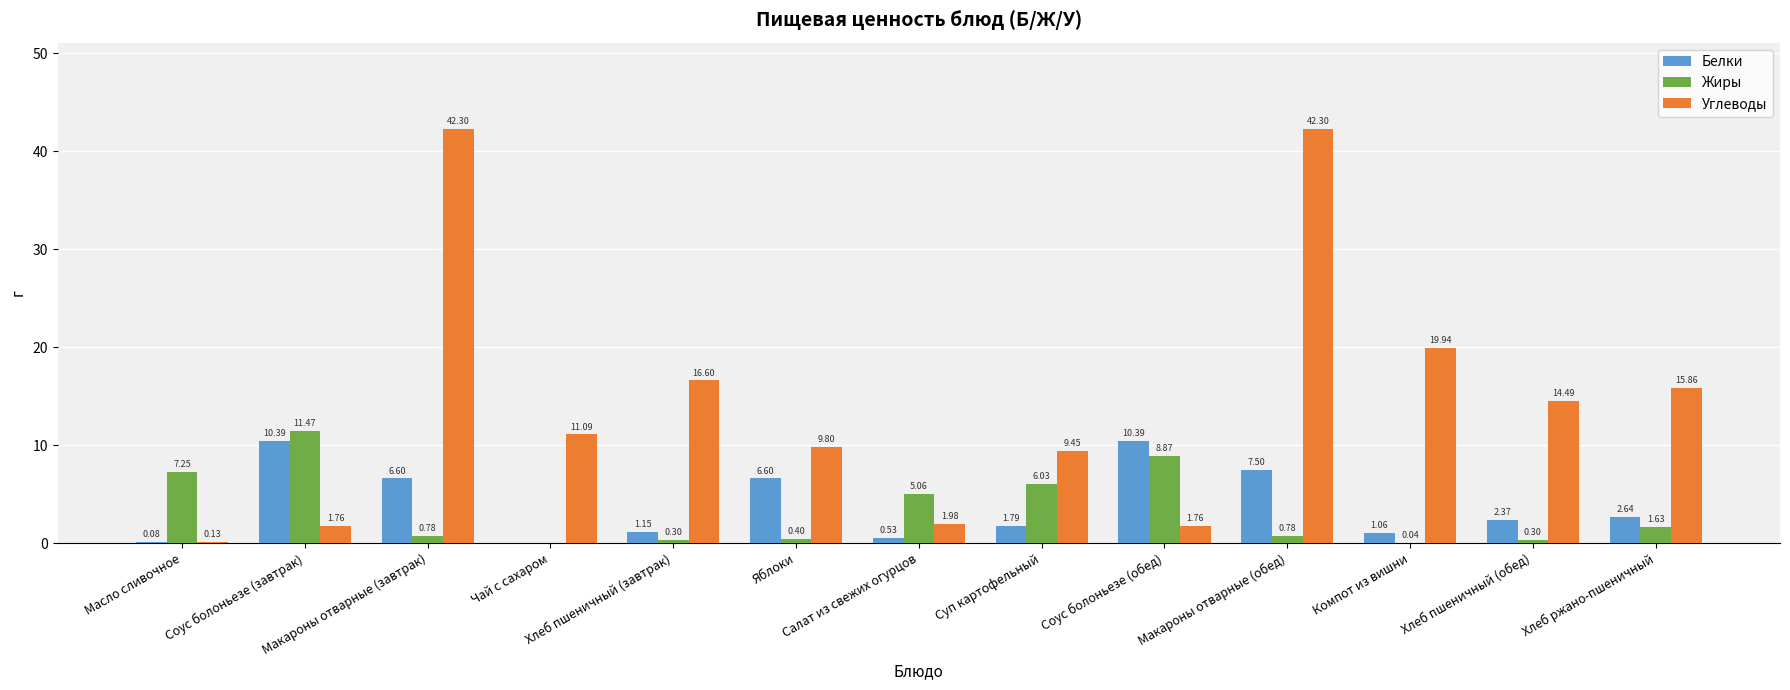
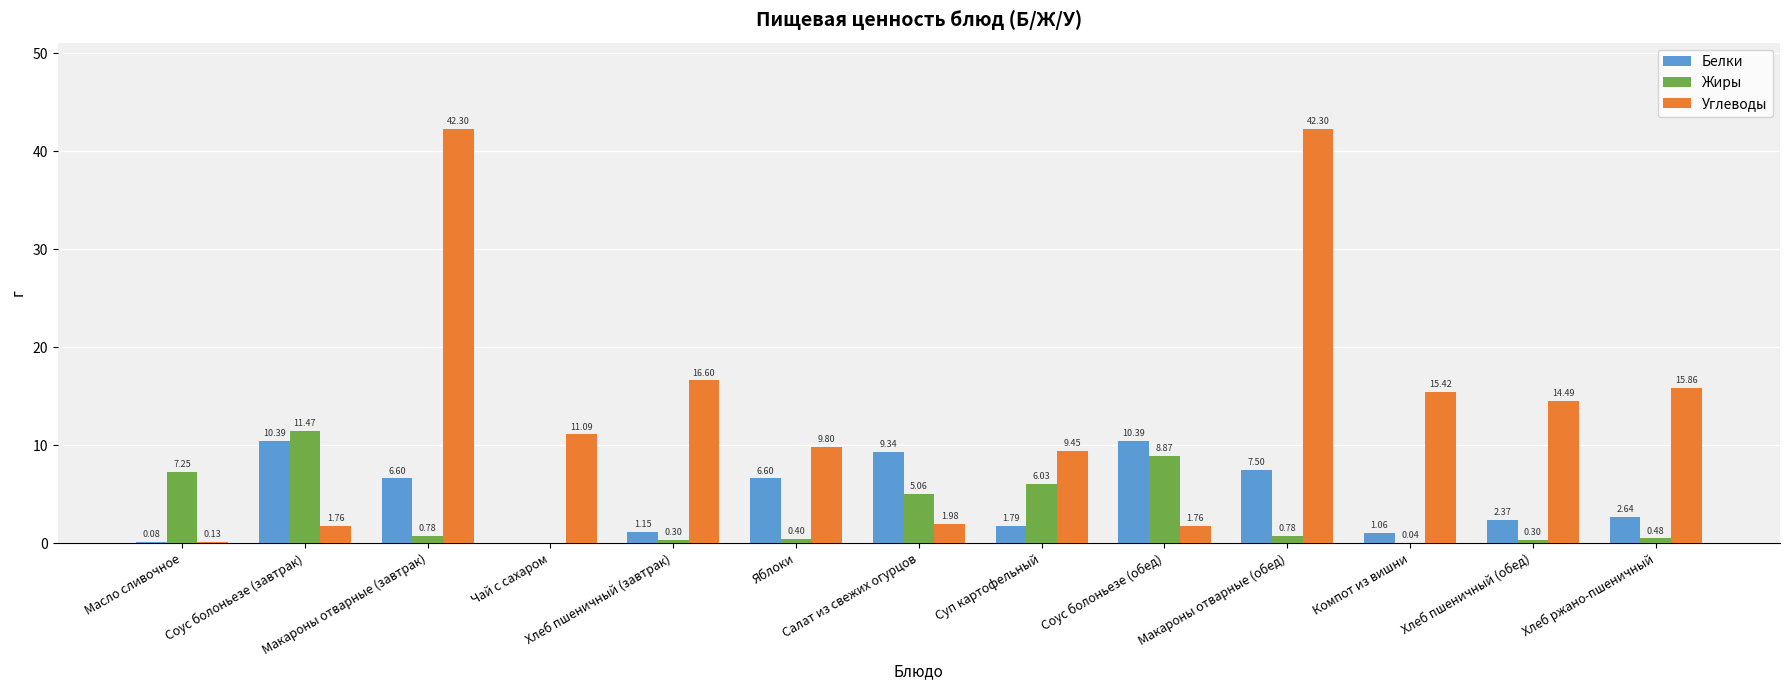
Белки, Салат из свежих огурцов: 0.53 -> 9.34
Углеводы, Компот из вишни: 19.94 -> 15.42
Жиры, Хлеб ржано-пшеничный: 1.63 -> 0.48
